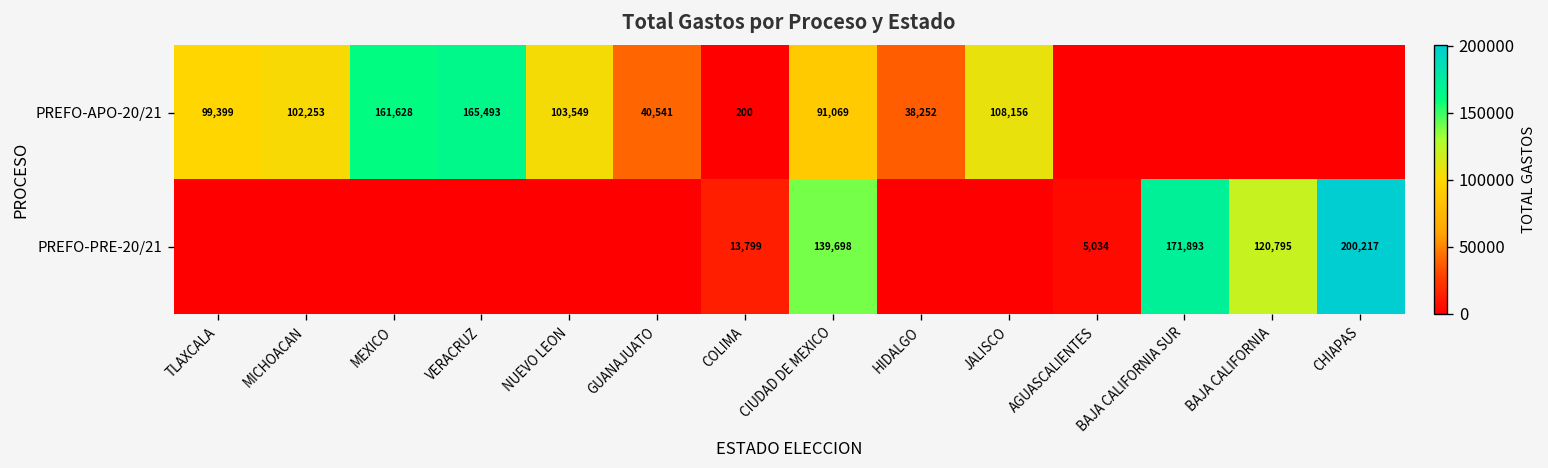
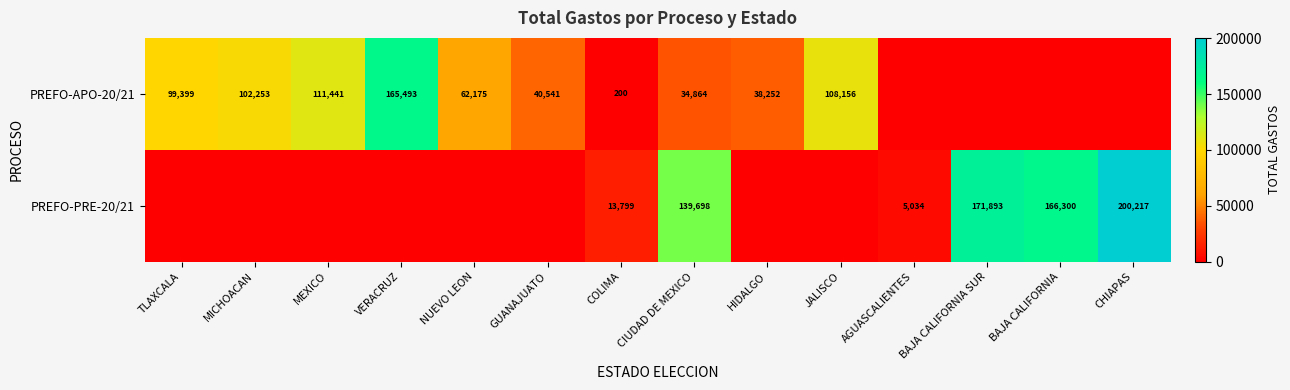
PREFO-APO-20/21, MEXICO: 161,628 -> 111,441
PREFO-APO-20/21, NUEVO LEON: 103,549 -> 62,175
PREFO-APO-20/21, CIUDAD DE MEXICO: 91,069 -> 34,864
PREFO-PRE-20/21, BAJA CALIFORNIA: 120,795 -> 166,300
